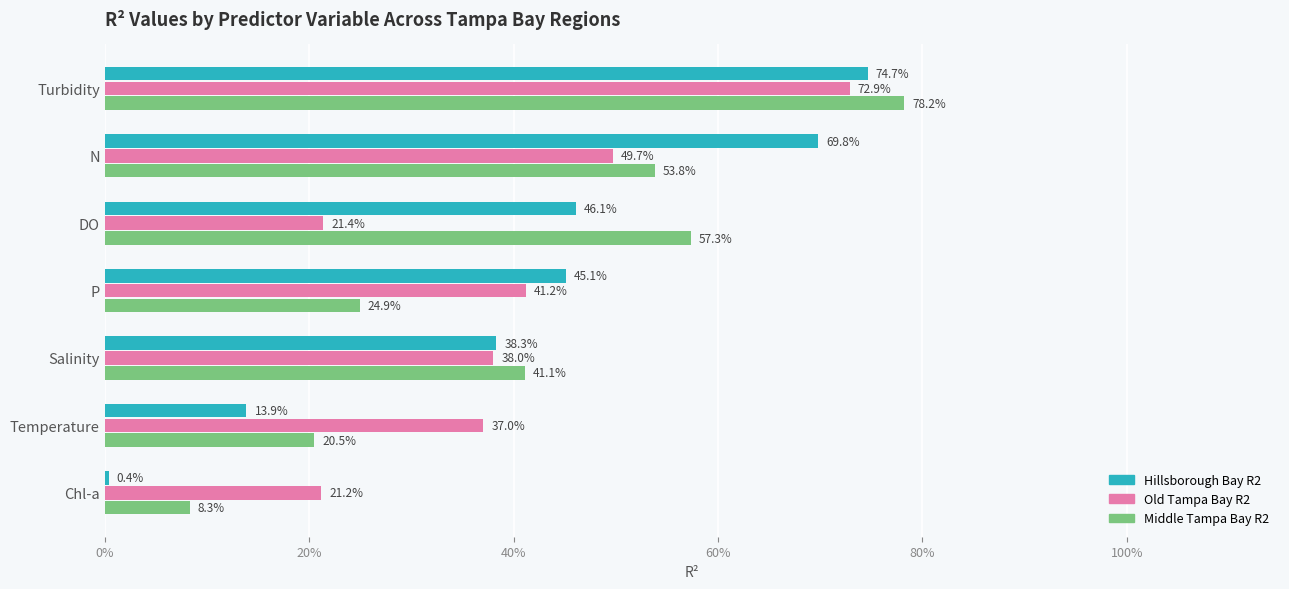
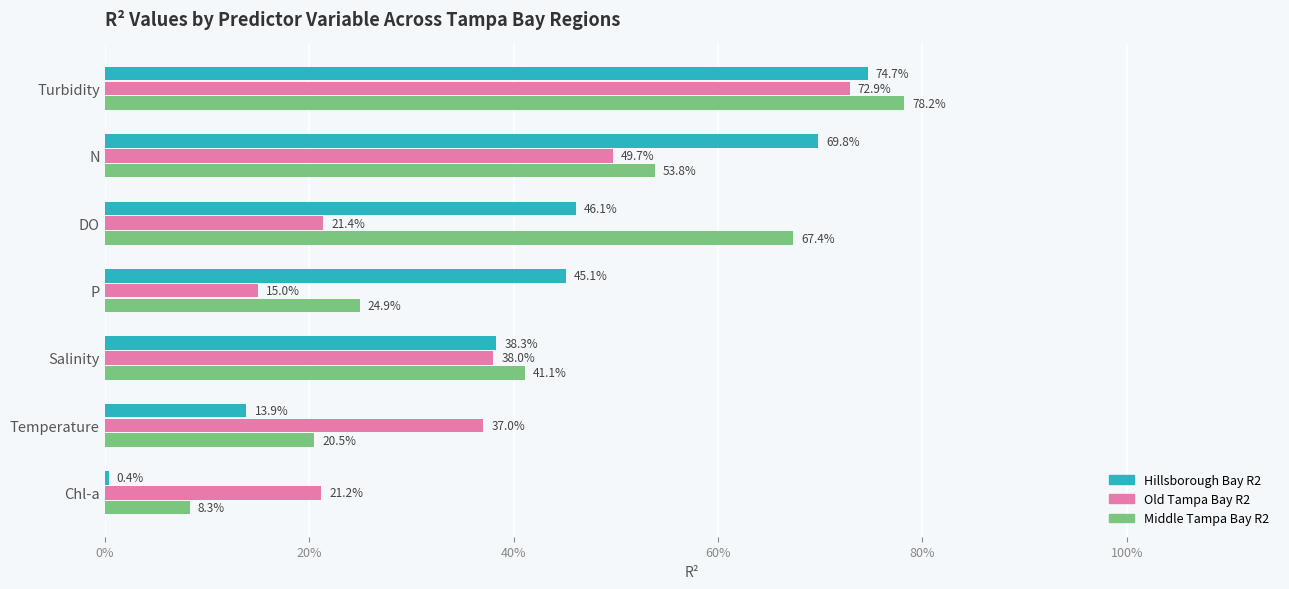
Middle Tampa Bay R2, DO: 57.3% -> 67.4%
Old Tampa Bay R2, P: 41.2% -> 15.0%
